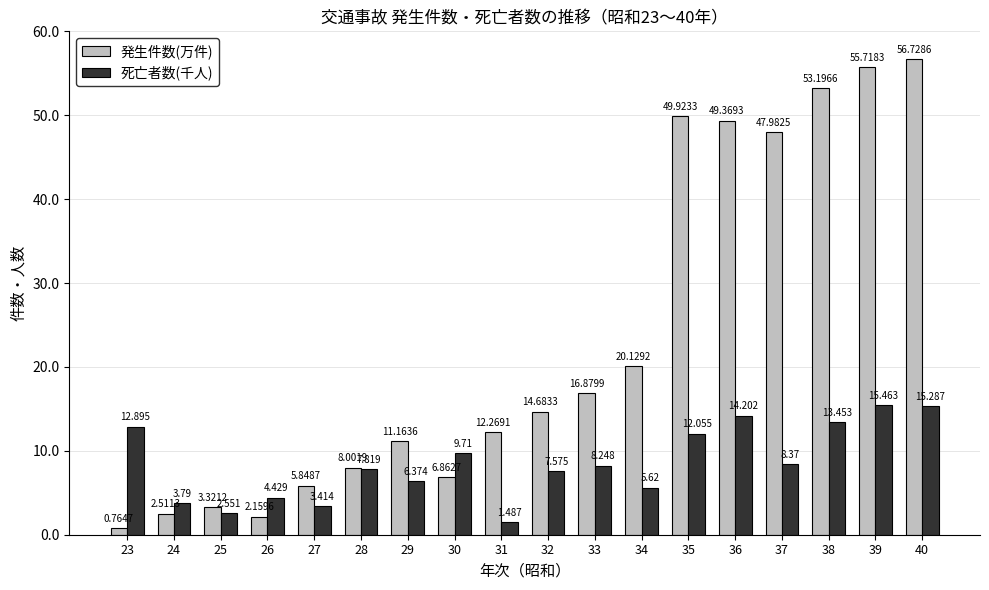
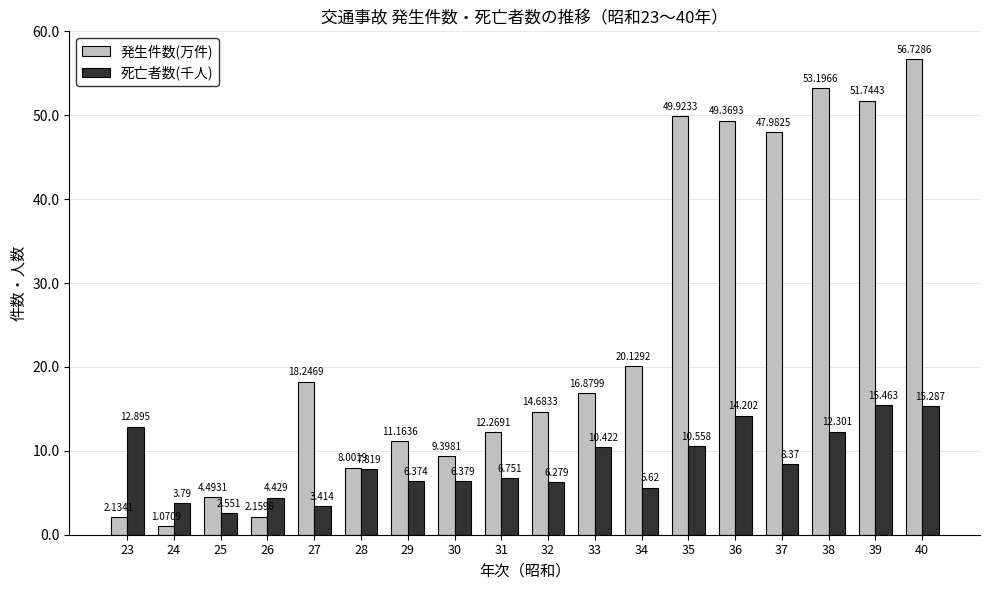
発生件数(万件), 23: 0.7647 -> 2.1341
発生件数(万件), 24: 2.5113 -> 1.0709
発生件数(万件), 25: 3.3212 -> 4.4931
発生件数(万件), 27: 5.8487 -> 18.2469
発生件数(万件), 30: 6.8627 -> 9.3981
死亡者数(千人), 30: 9.71 -> 6.379
死亡者数(千人), 31: 1.487 -> 6.751
死亡者数(千人), 32: 7.575 -> 6.279
死亡者数(千人), 33: 8.248 -> 10.422
死亡者数(千人), 35: 12.055 -> 10.558
死亡者数(千人), 38: 13.453 -> 12.301
発生件数(万件), 39: 55.7183 -> 51.7443
